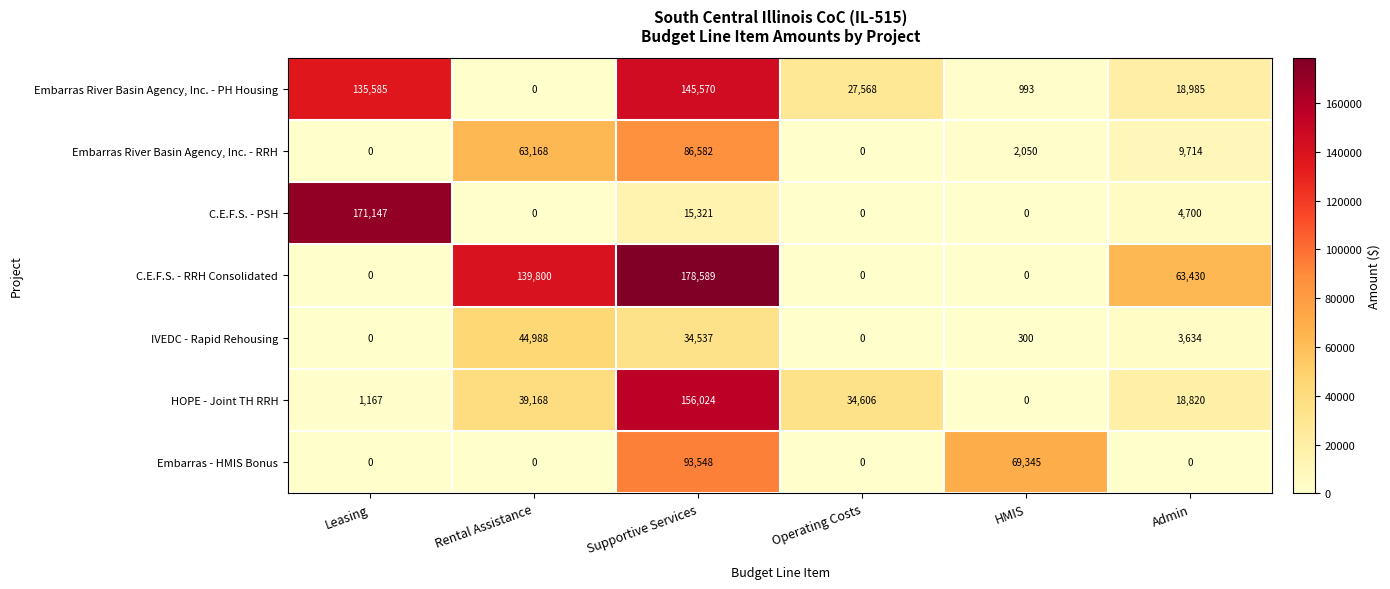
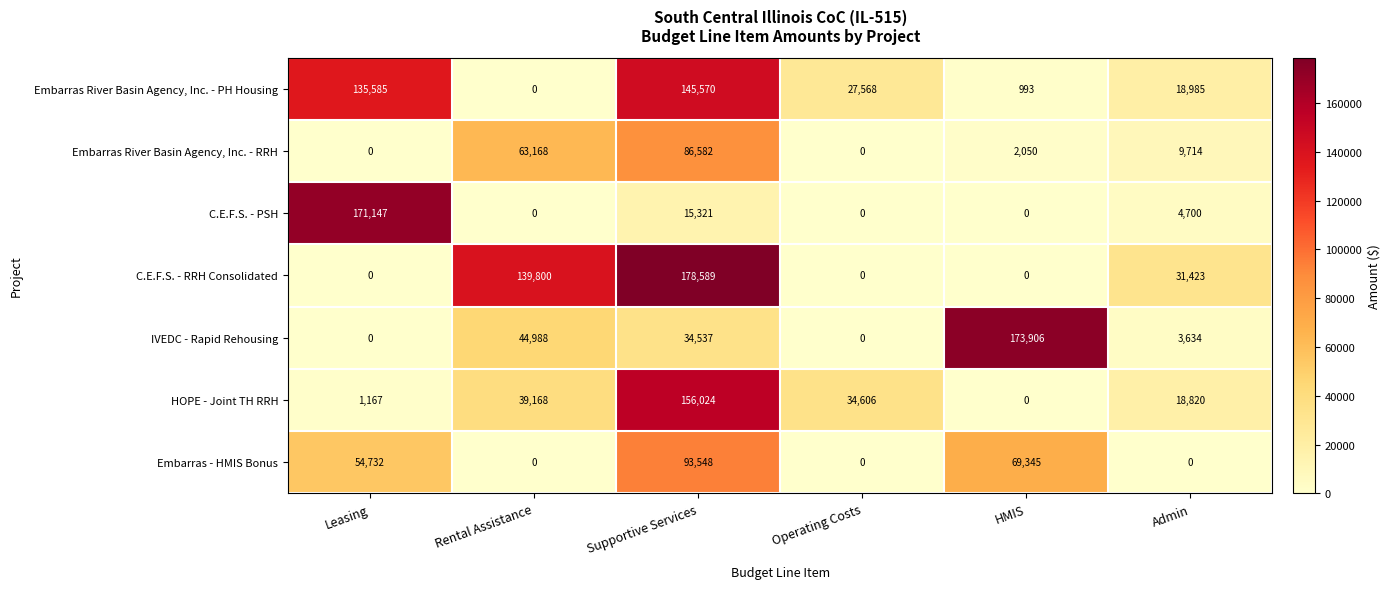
C.E.F.S. - RRH Consolidated, Admin: 63,430 -> 31,423
IVEDC - Rapid Rehousing, HMIS: 300 -> 173,906
Embarras - HMIS Bonus, Leasing: 0 -> 54,732
